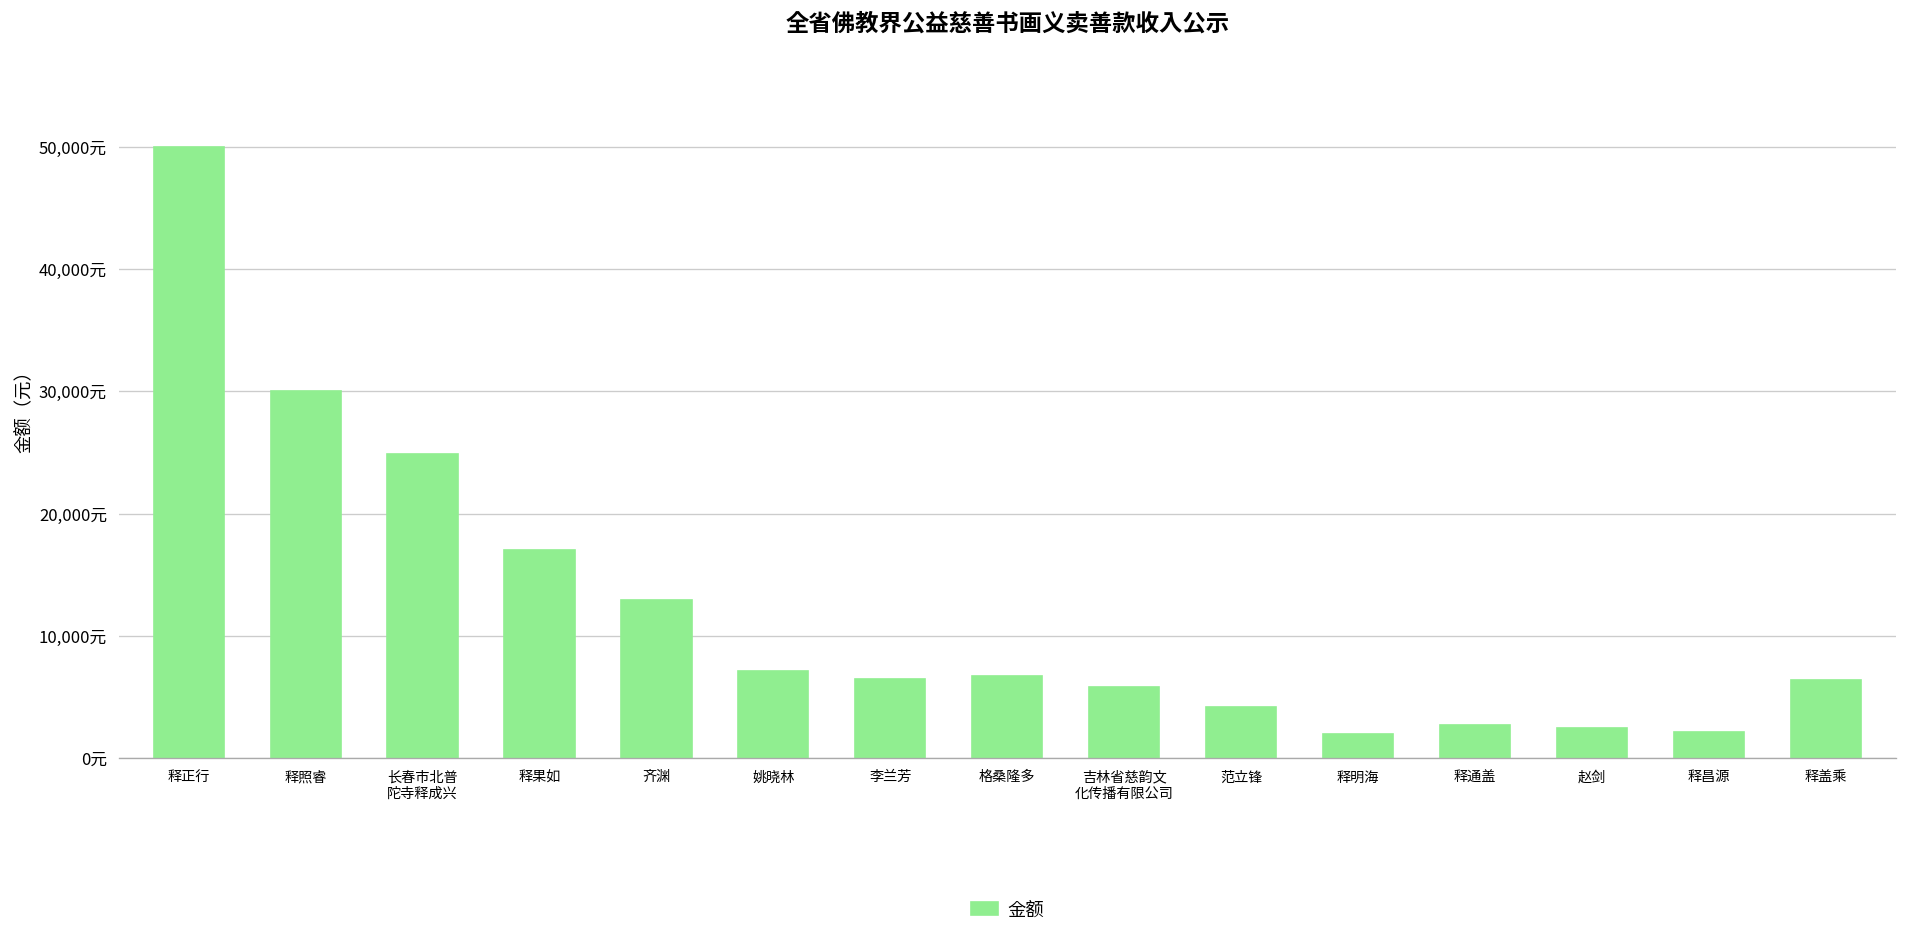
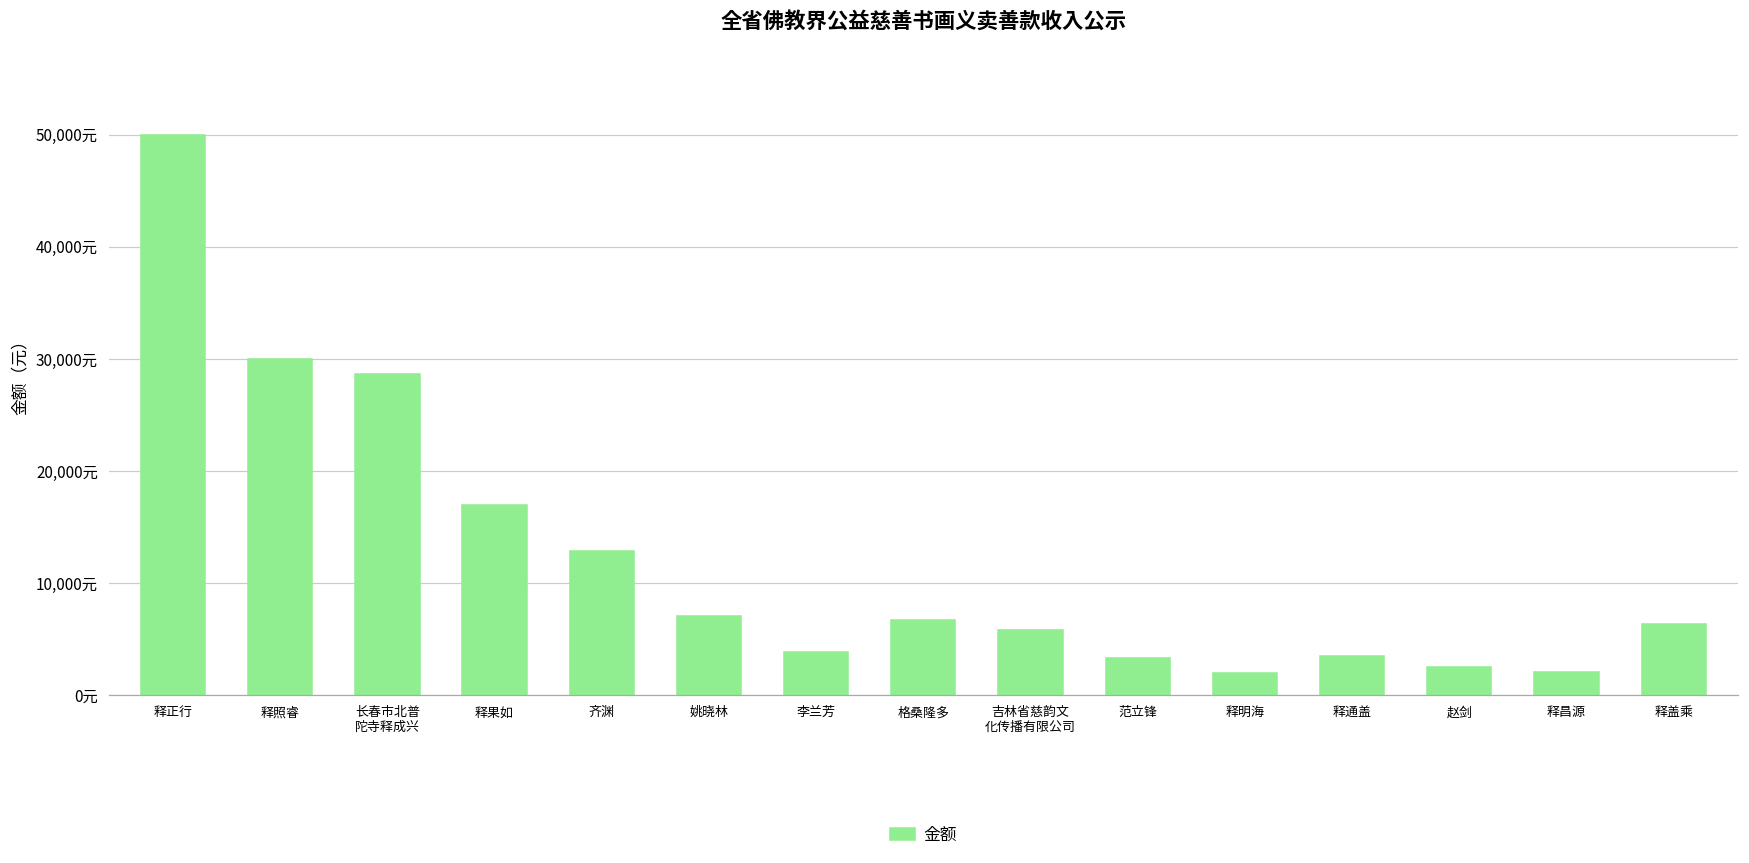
长春市北普 陀寺释成兴: 24,900元 -> 28,700元
李兰芳: 6,500元 -> 3,800元
范立锋: 4,200元 -> 3,300元
释通盖: 2,700元 -> 3,500元
